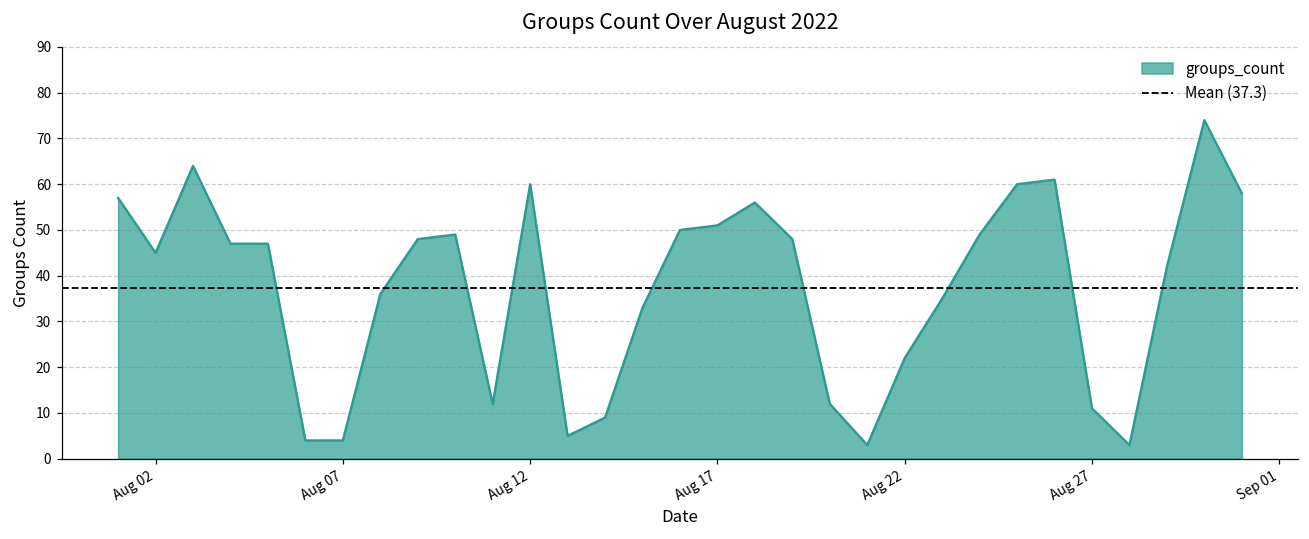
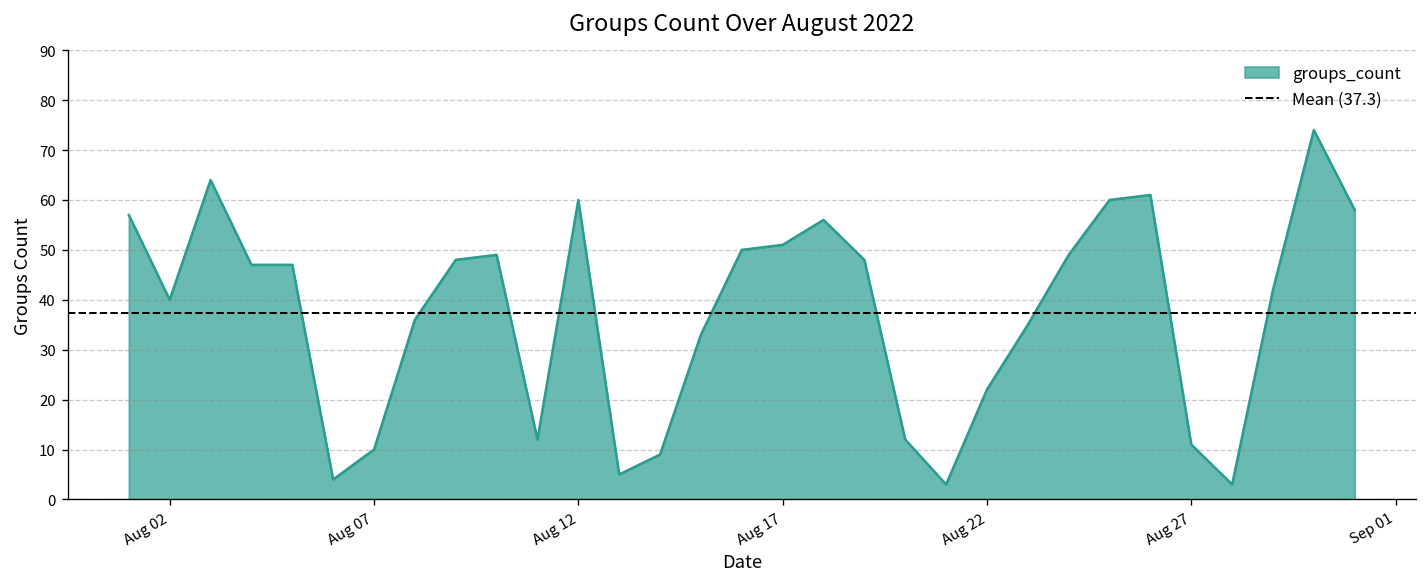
Aug 02: 45 -> 40
Aug 07: 4 -> 10
